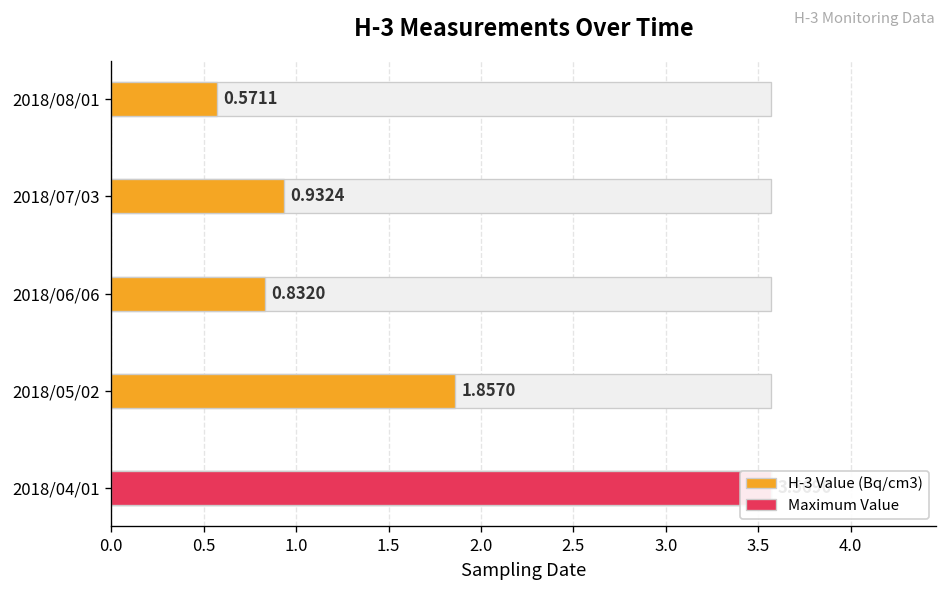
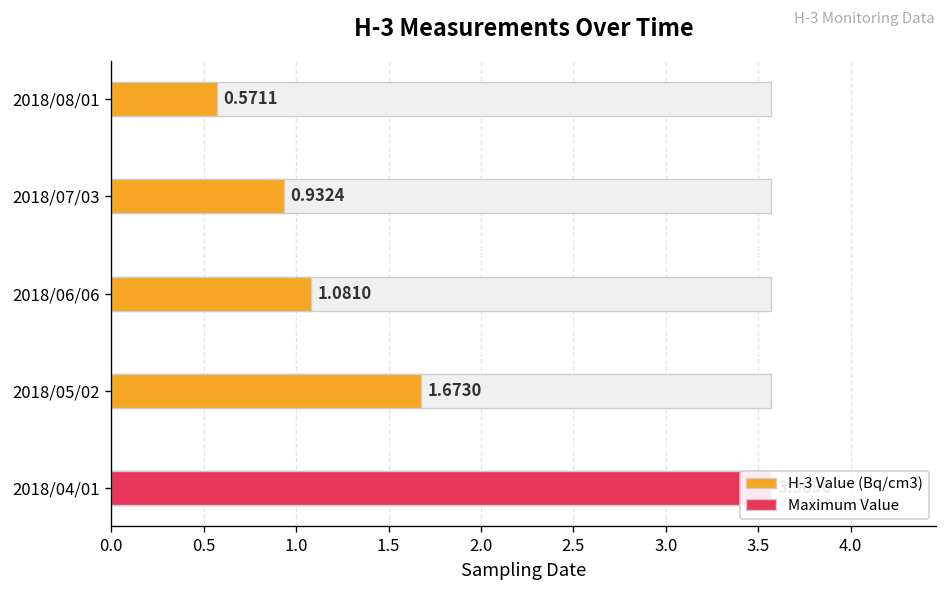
H-3 Value (Bq/cm3), 2018/06/06: 0.8320 -> 1.0810
H-3 Value (Bq/cm3), 2018/05/02: 1.8570 -> 1.6730
